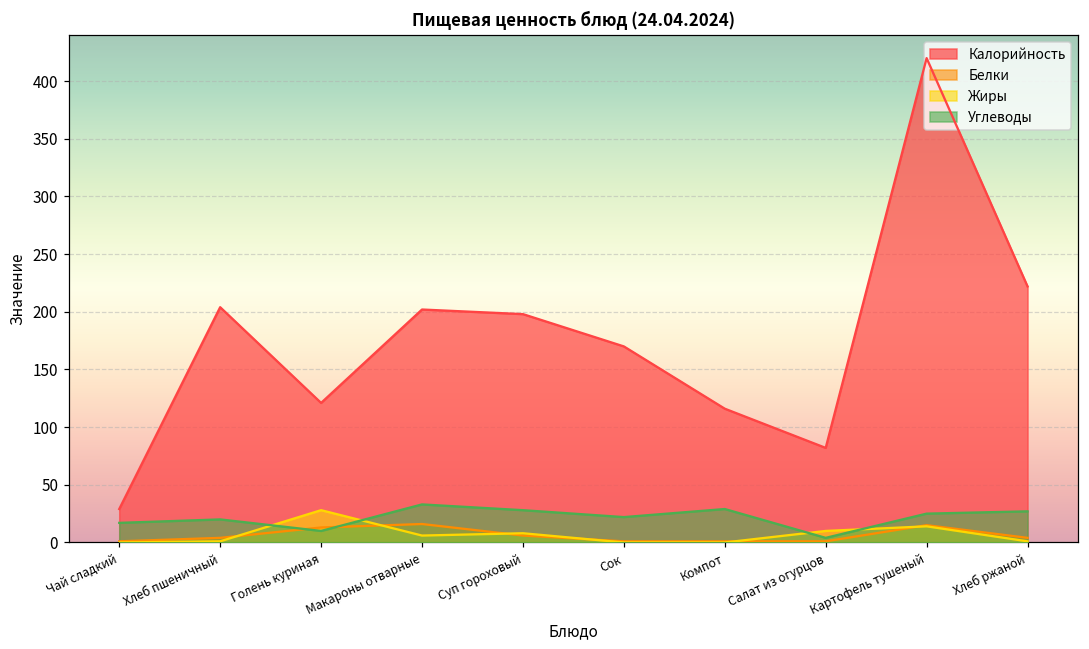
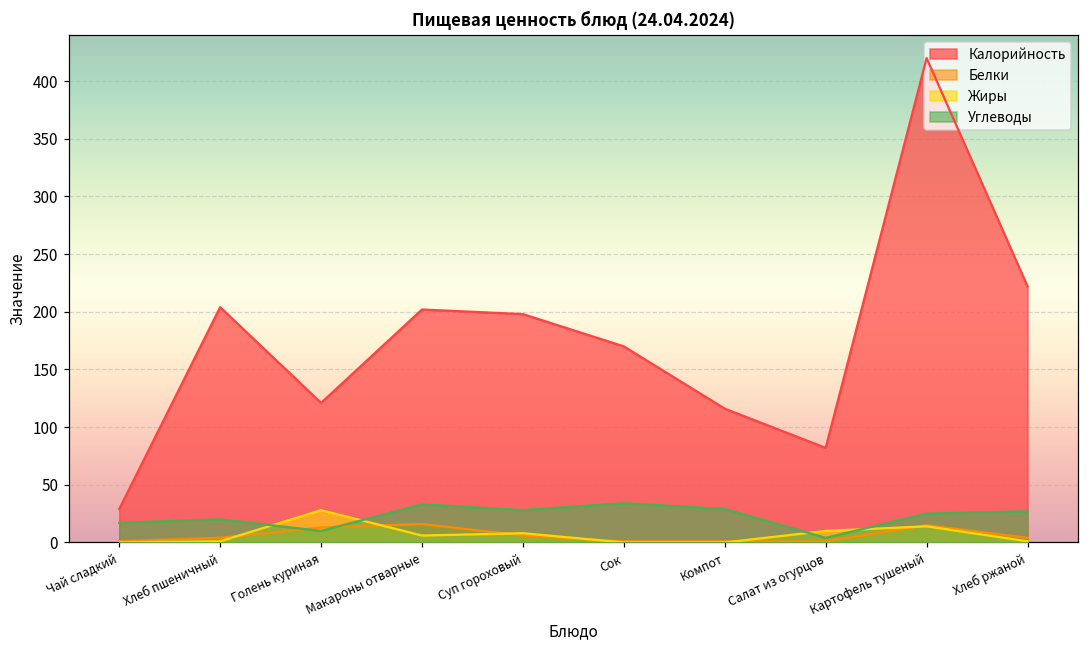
Углеводы, Сок: 22 -> 34
